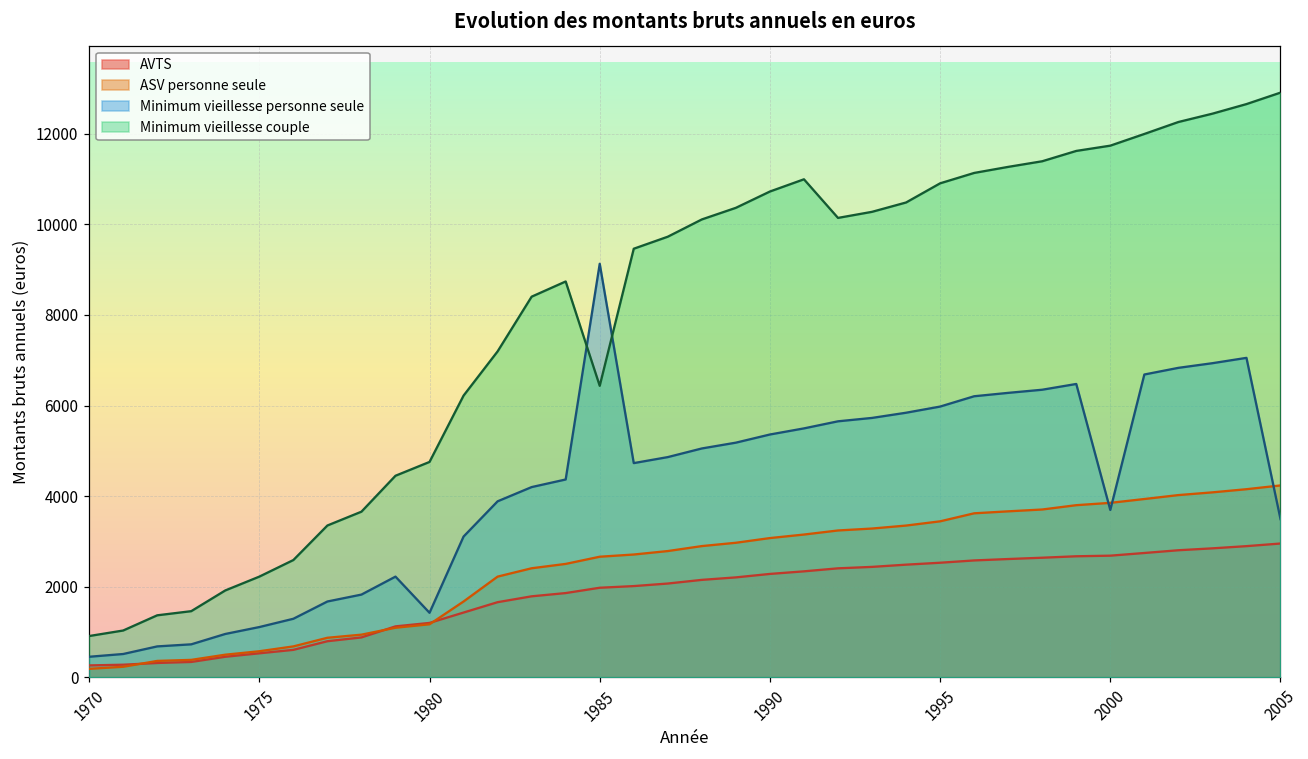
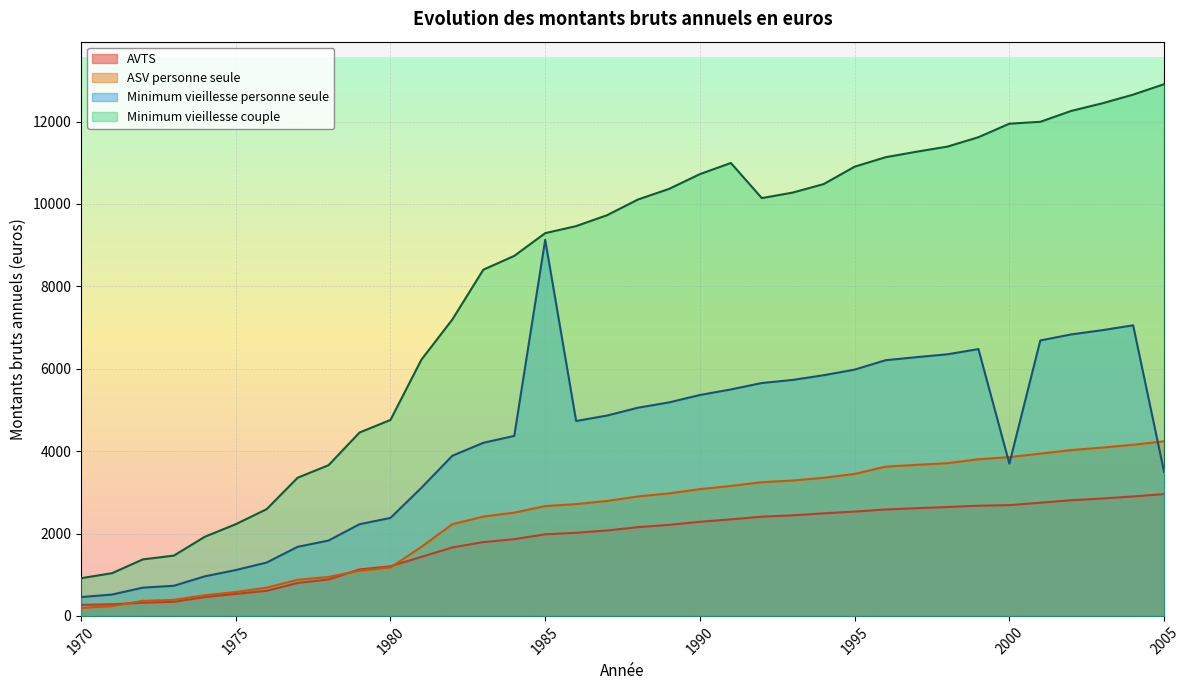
Minimum vieillesse personne seule, 1980: 1400 -> 2400
Minimum vieillesse couple, 1985: 6400 -> 9300
Minimum vieillesse couple, 2000: 11700 -> 11900
